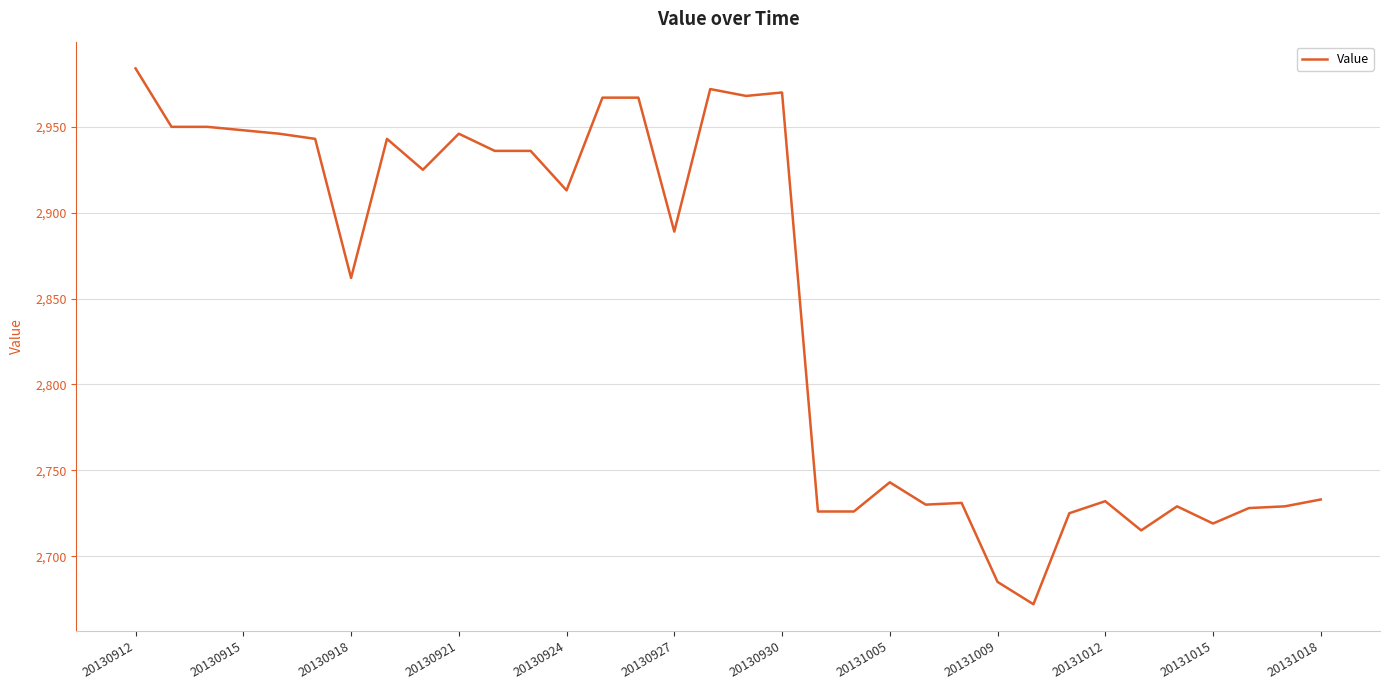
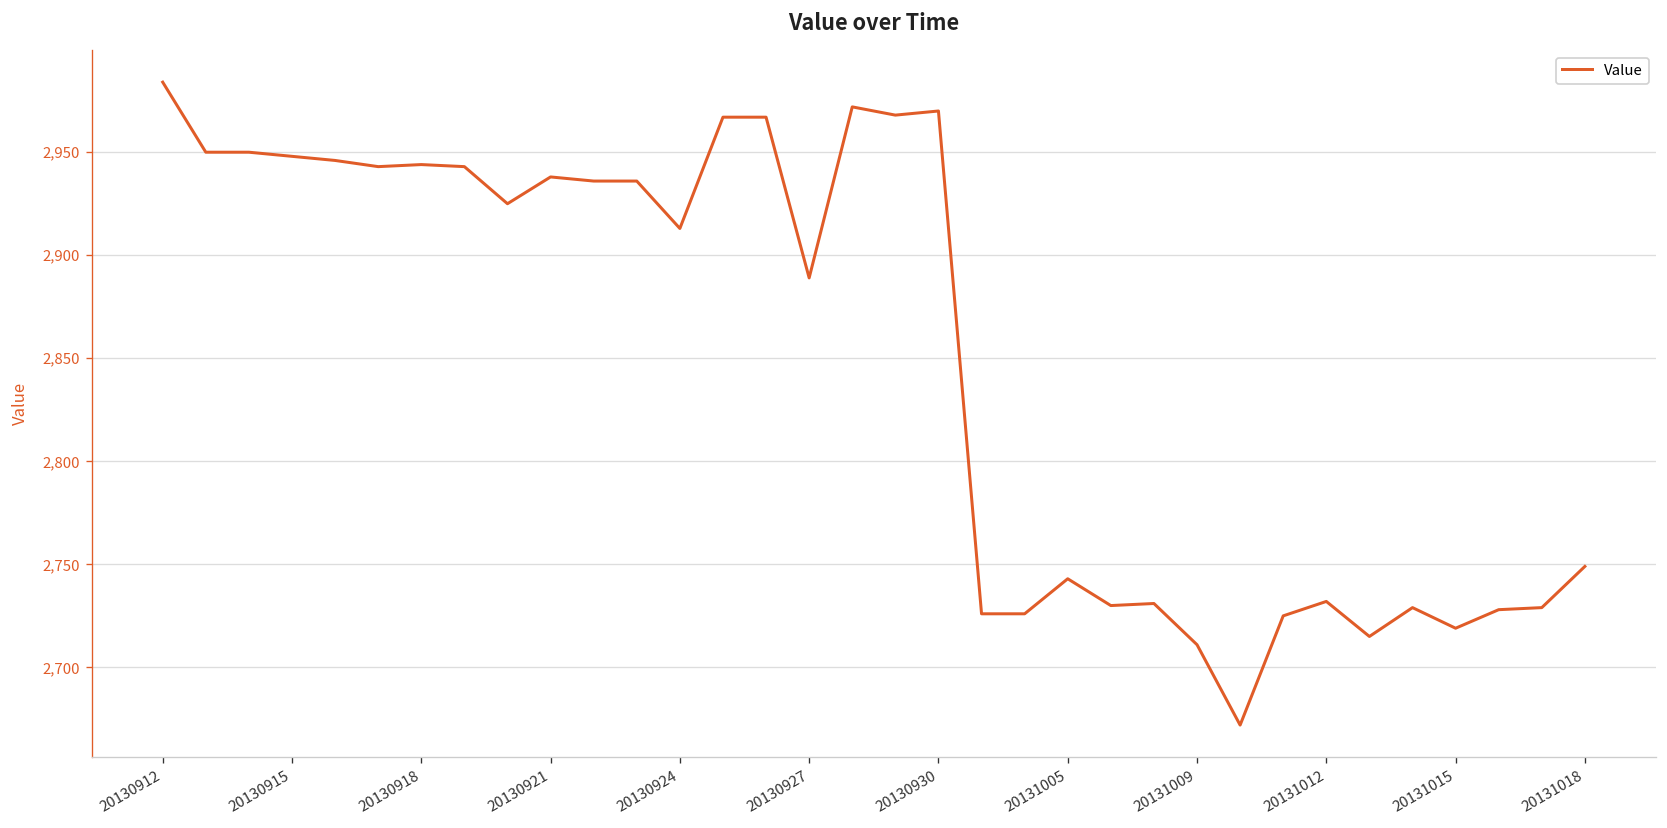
20130918: 2,862 -> 2,944
20130921: 2,946 -> 2,938
20131009: 2,685 -> 2,711
20131018: 2,733 -> 2,749
